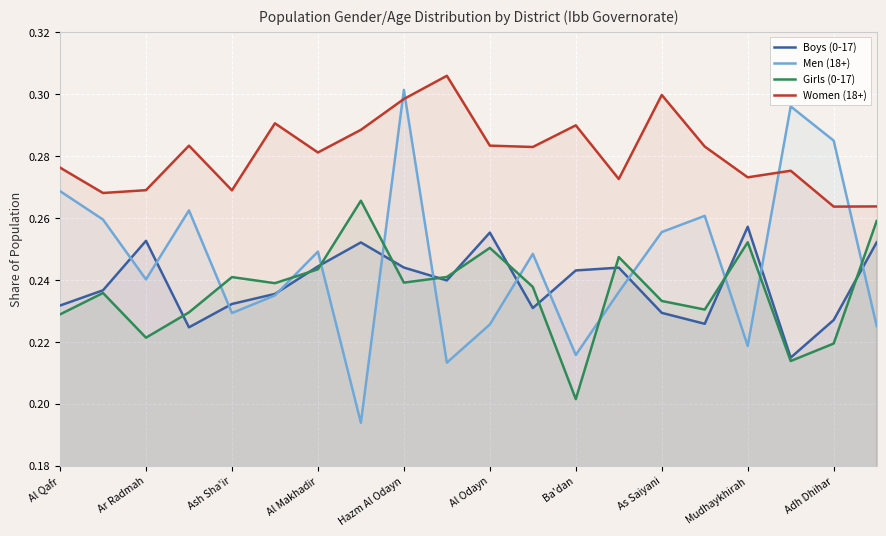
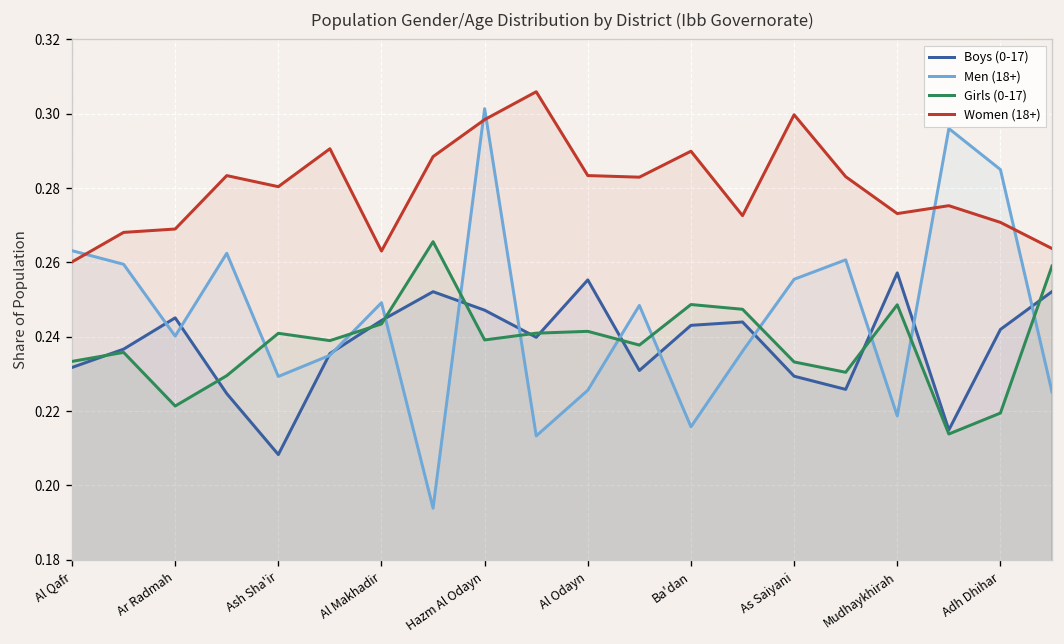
Men (18+), Al Qafr: 0.269 -> 0.263
Girls (0-17), Al Qafr: 0.229 -> 0.233
Women (18+), Al Qafr: 0.276 -> 0.260
Boys (0-17), Ar Radmah: 0.253 -> 0.245
Boys (0-17), Ash Sha'ir: 0.232 -> 0.208
Women (18+), Ash Sha'ir: 0.269 -> 0.280
Women (18+), Al Makhadir: 0.281 -> 0.263
Boys (0-17), Hazm Al Odayn: 0.244 -> 0.247
Girls (0-17), Al Odayn: 0.250 -> 0.241
Girls (0-17), Ba'dan: 0.202 -> 0.249
Girls (0-17), Mudhaykhirah: 0.252 -> 0.249
Boys (0-17), Adh Dhihar: 0.227 -> 0.242
Women (18+), Adh Dhihar: 0.264 -> 0.271
